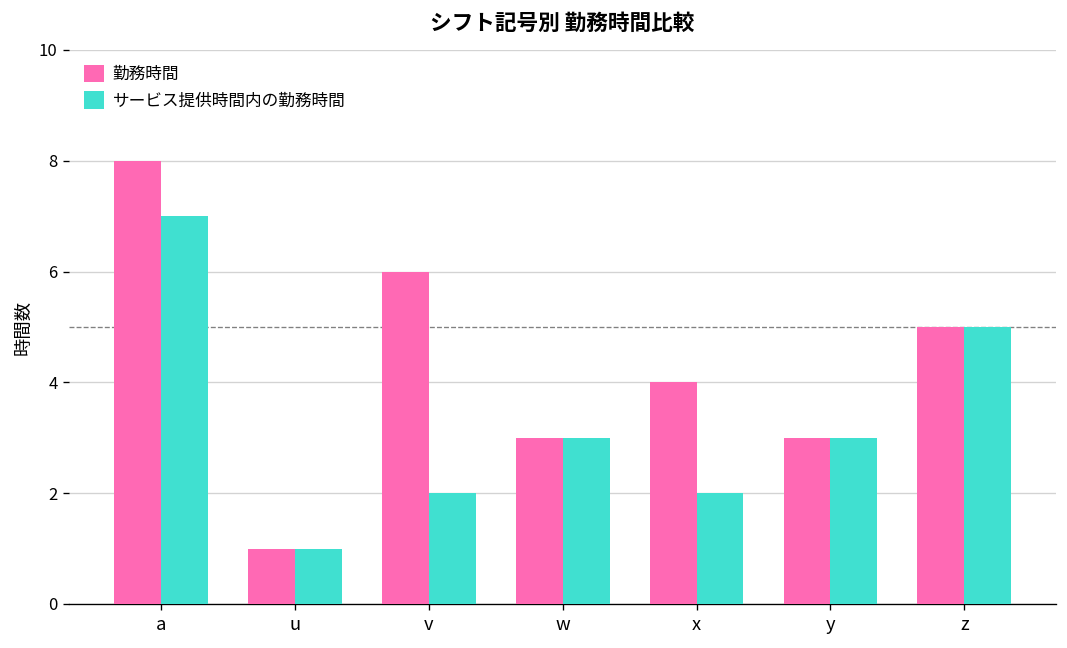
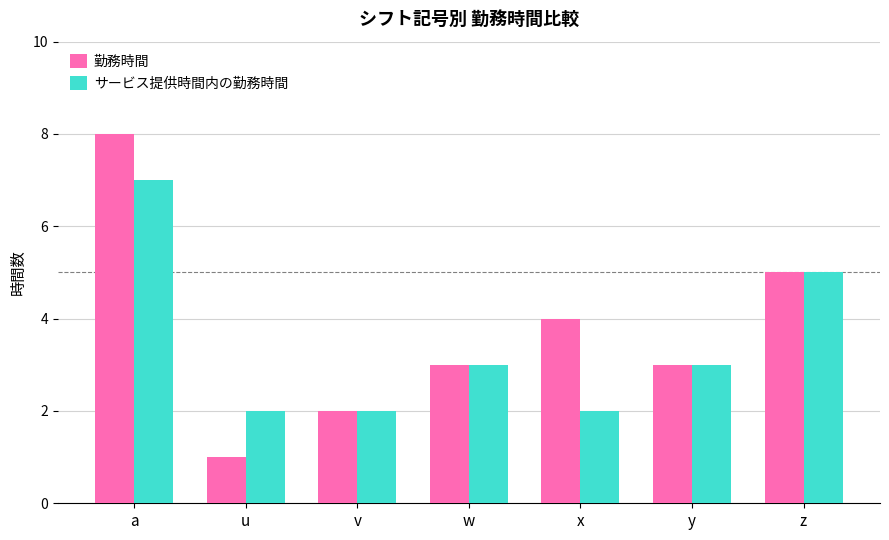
サービス提供時間内の勤務時間, u: 1 -> 2
勤務時間, v: 6 -> 2
